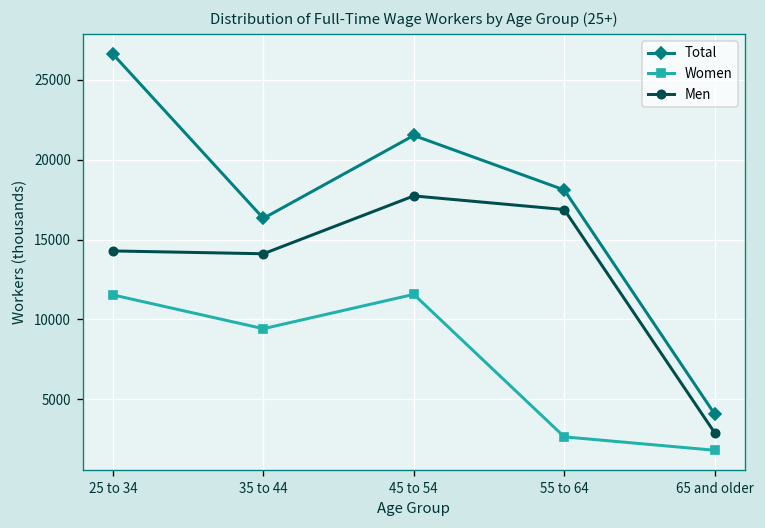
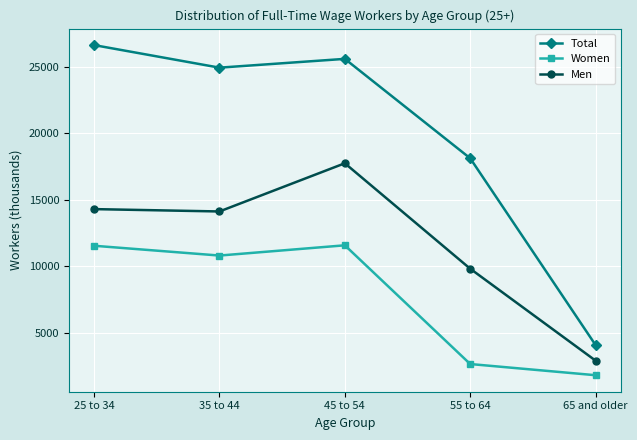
Total, 35 to 44: 16300 -> 24900
Women, 35 to 44: 9400 -> 10800
Total, 45 to 54: 21500 -> 25600
Men, 55 to 64: 16900 -> 9800
